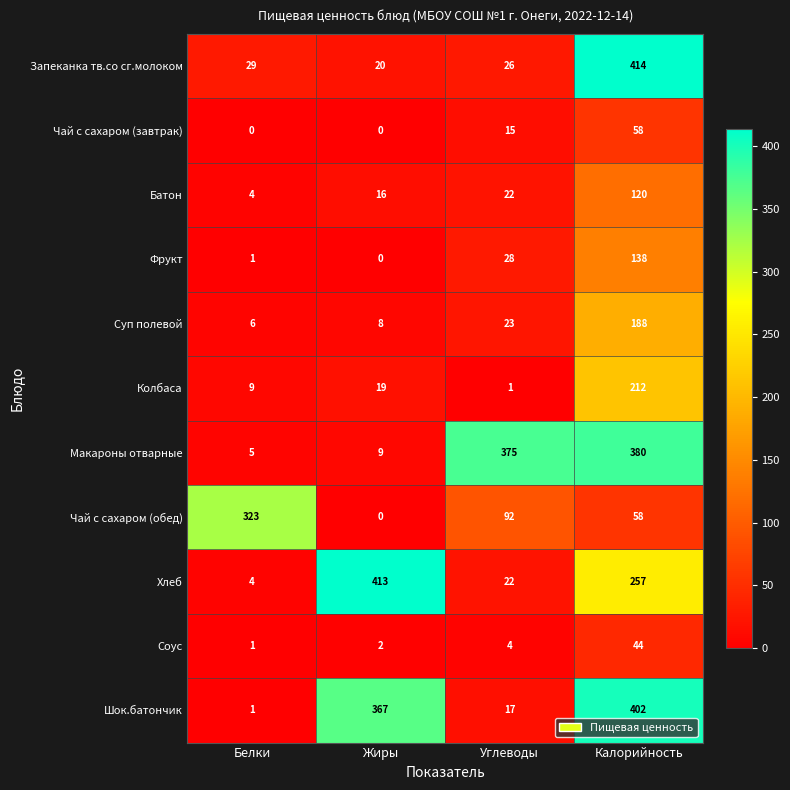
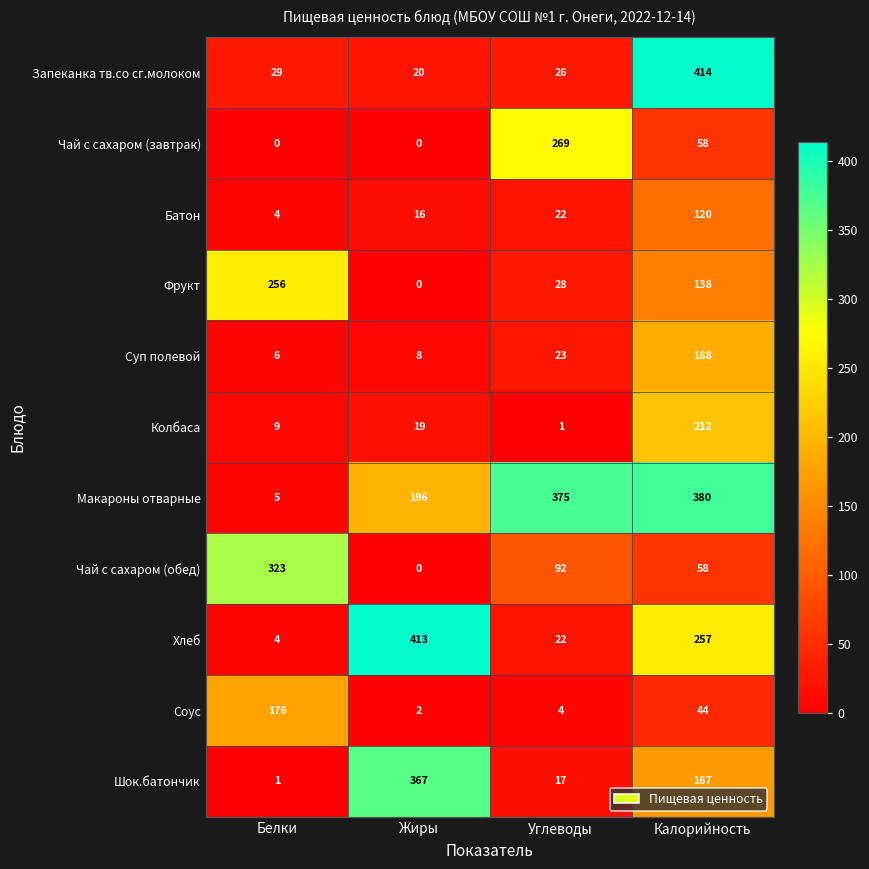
Чай с сахаром (завтрак), Углеводы: 15 -> 269
Фрукт, Белки: 1 -> 256
Макароны отварные, Жиры: 9 -> 196
Соус, Белки: 1 -> 176
Шок.батончик, Калорийность: 402 -> 167
